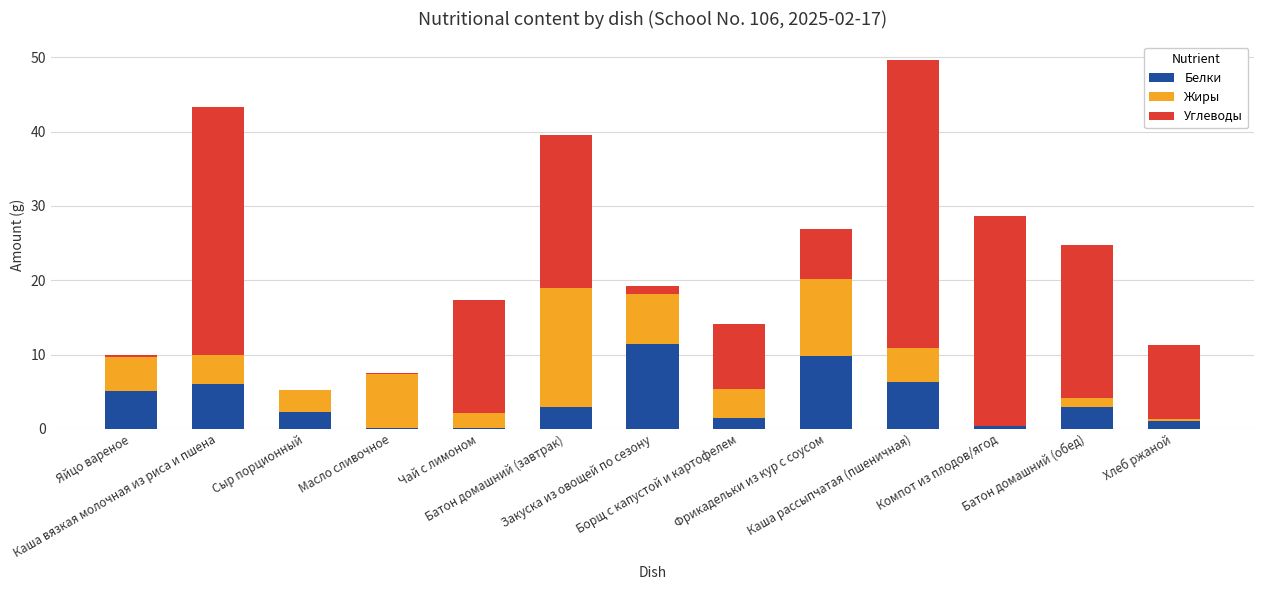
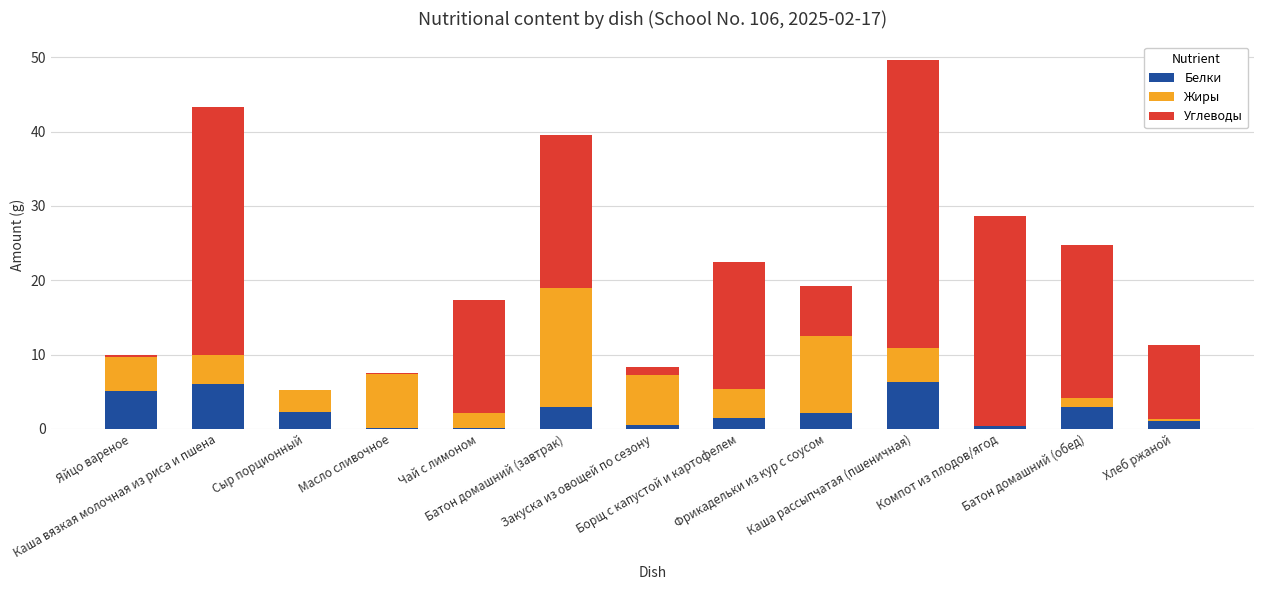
Белки, Закуска из овощей по сезону: 11 -> 1
Углеводы, Борщ с капустой и картофелем: 9 -> 17
Белки, Фрикадельки из кур с соусом: 10 -> 2
